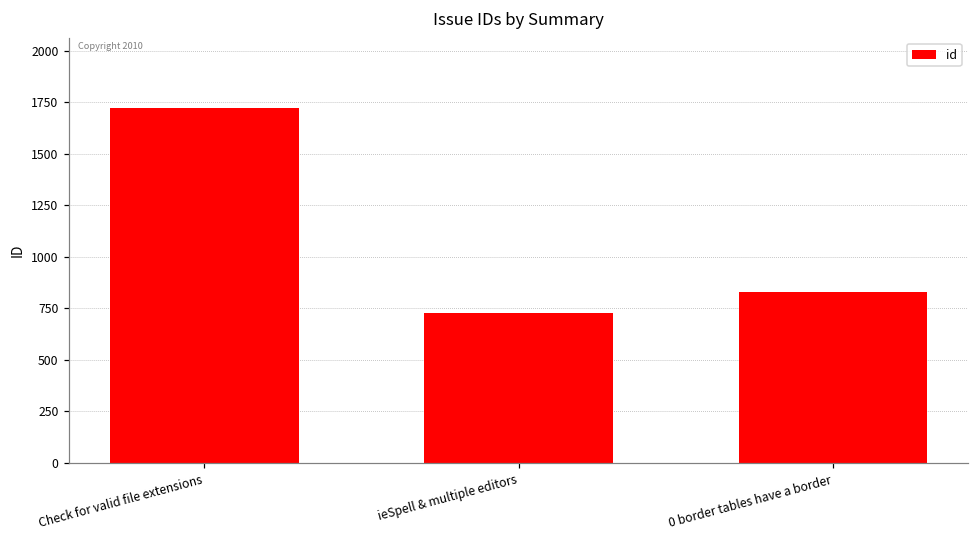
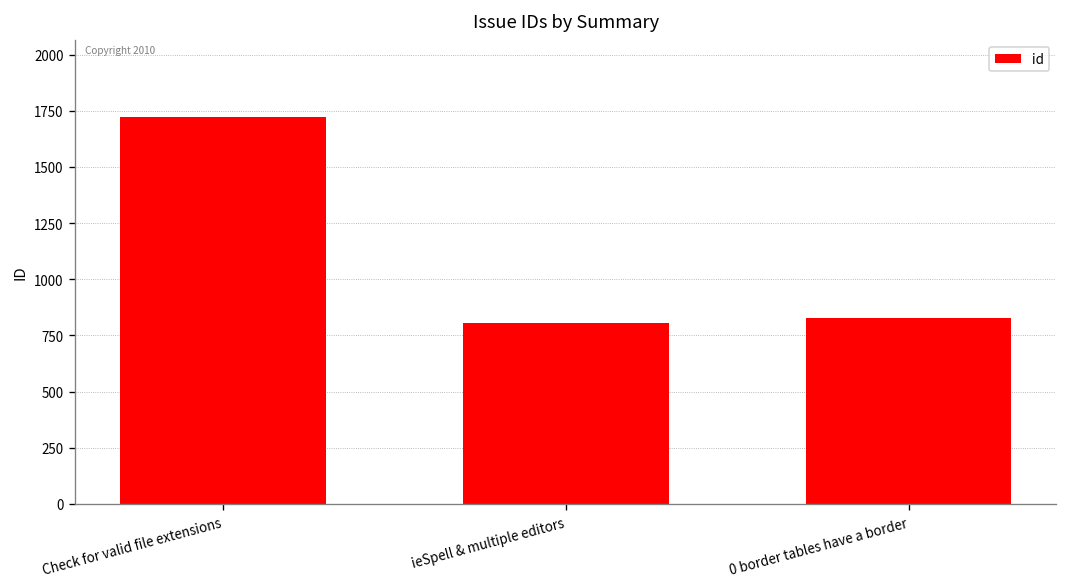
ieSpell & multiple editors: 730 -> 810
